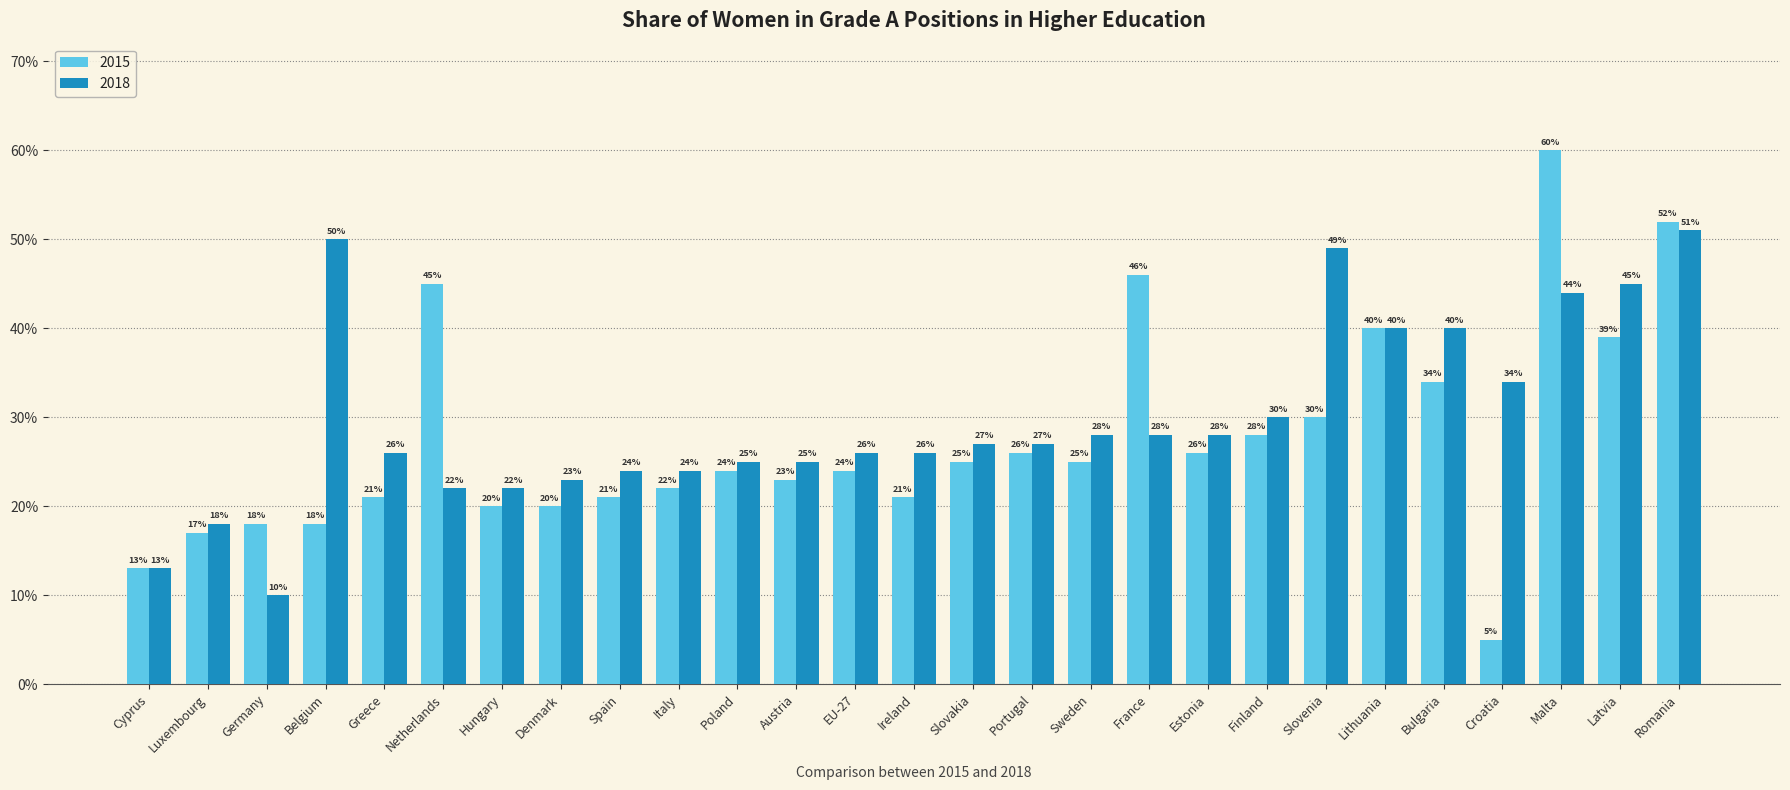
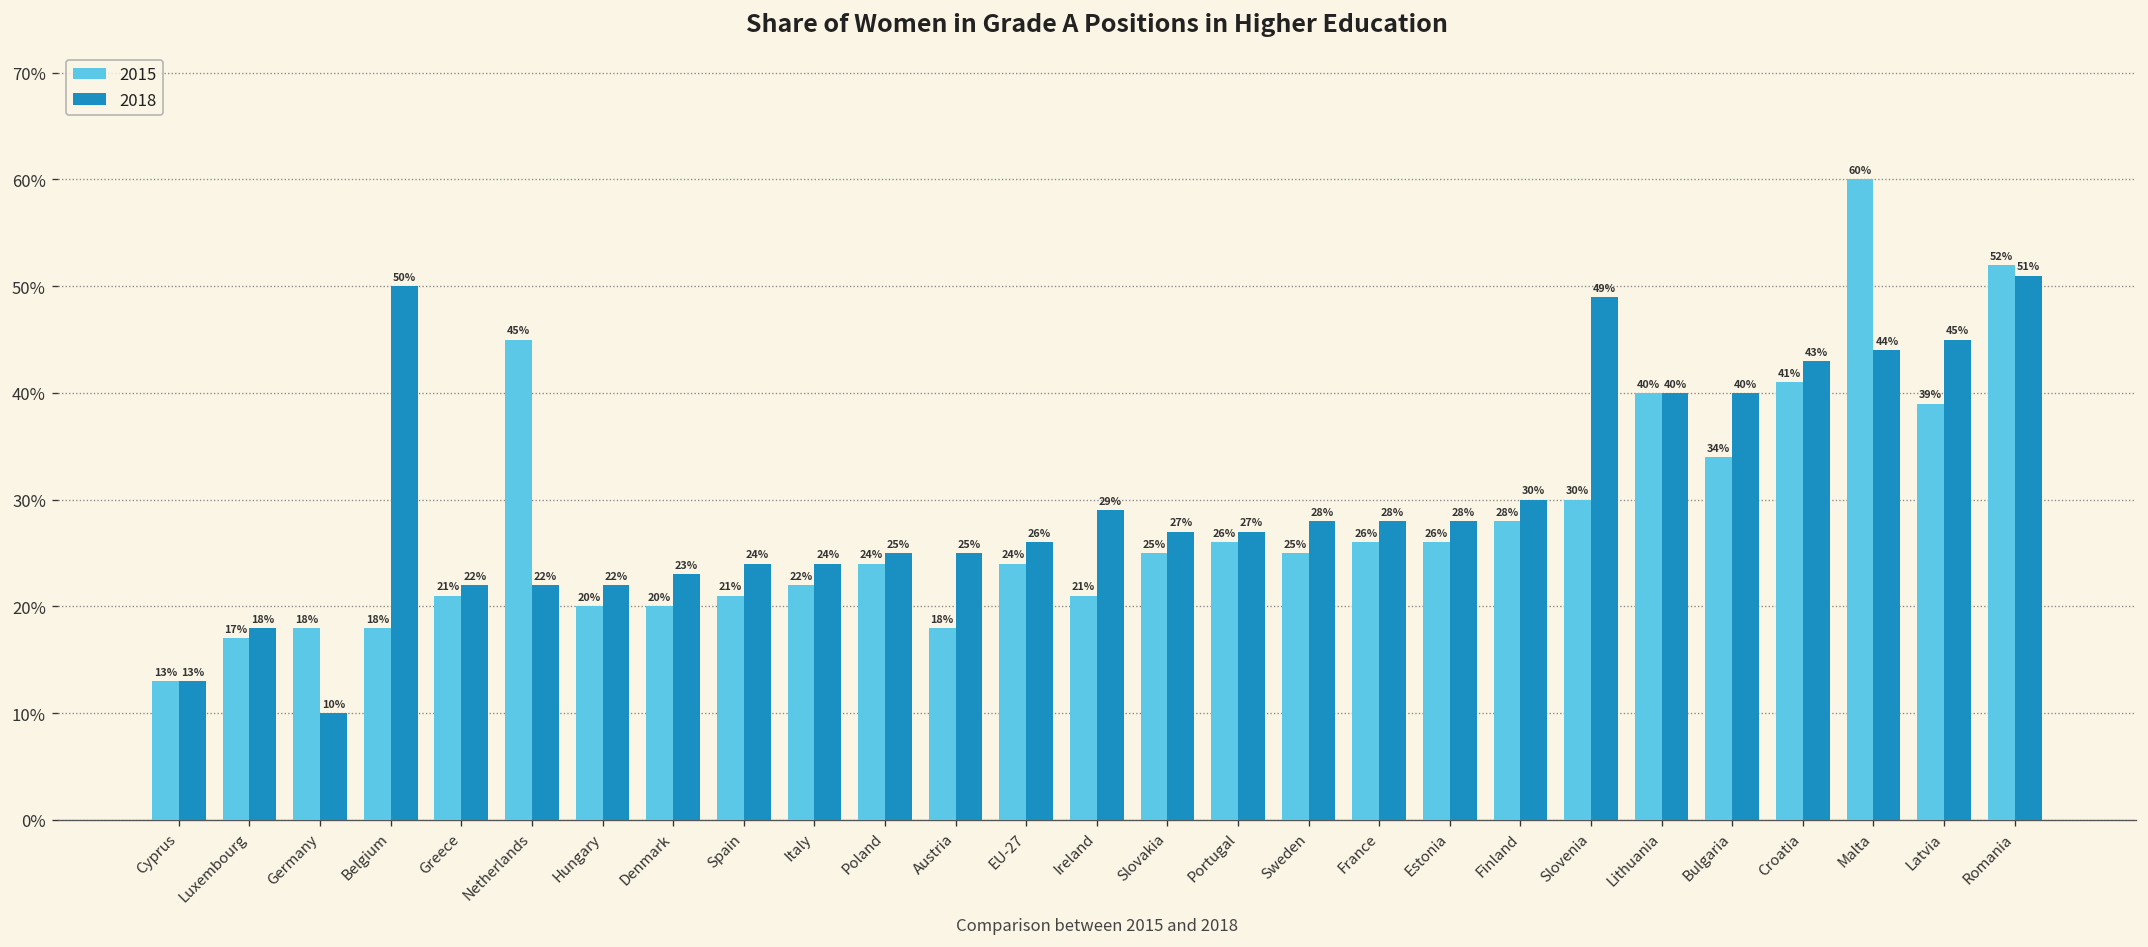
2018, Greece: 26% -> 22%
2015, Austria: 23% -> 18%
2018, Ireland: 26% -> 29%
2015, France: 46% -> 26%
2015, Croatia: 5% -> 41%
2018, Croatia: 34% -> 43%
